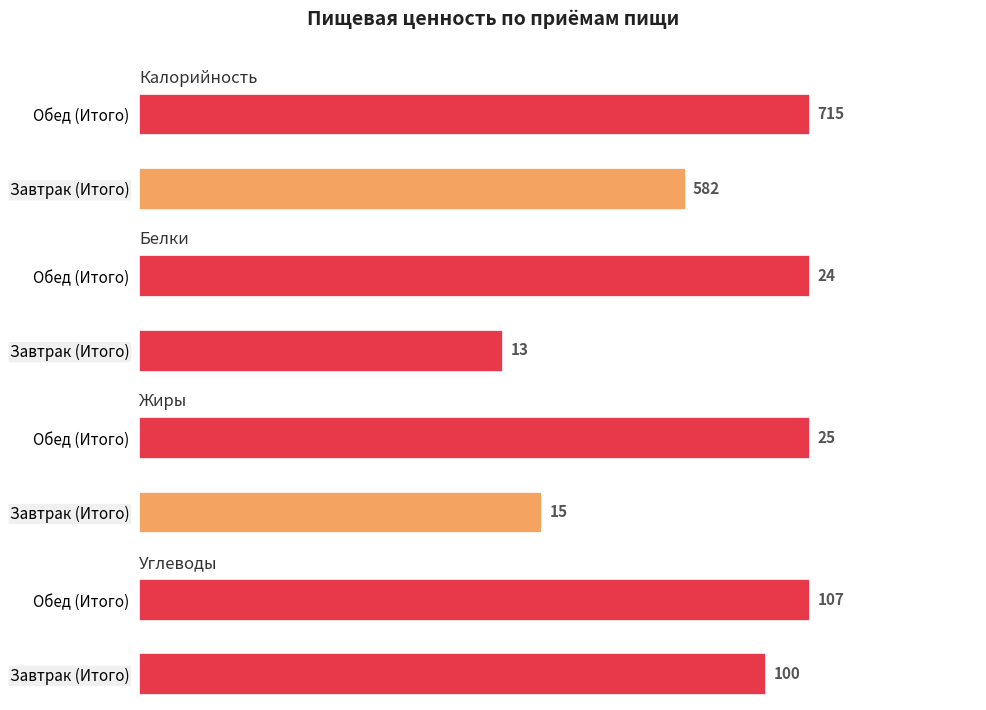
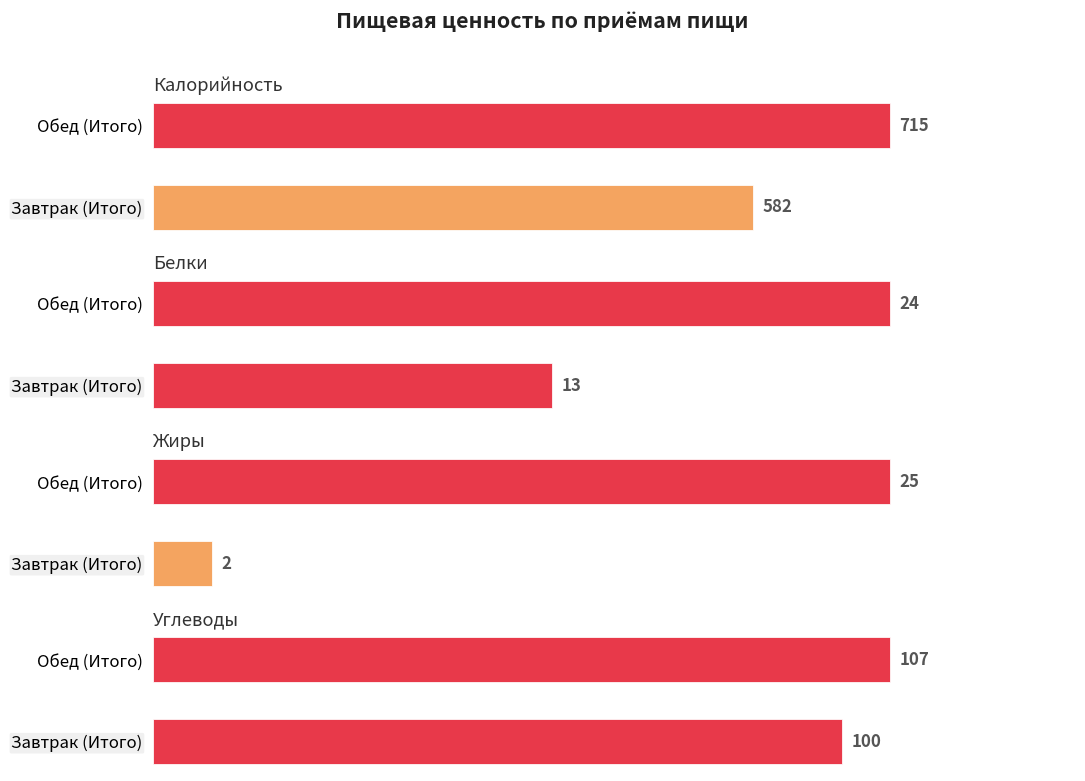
Жиры, Завтрак (Итого): 15 -> 2
